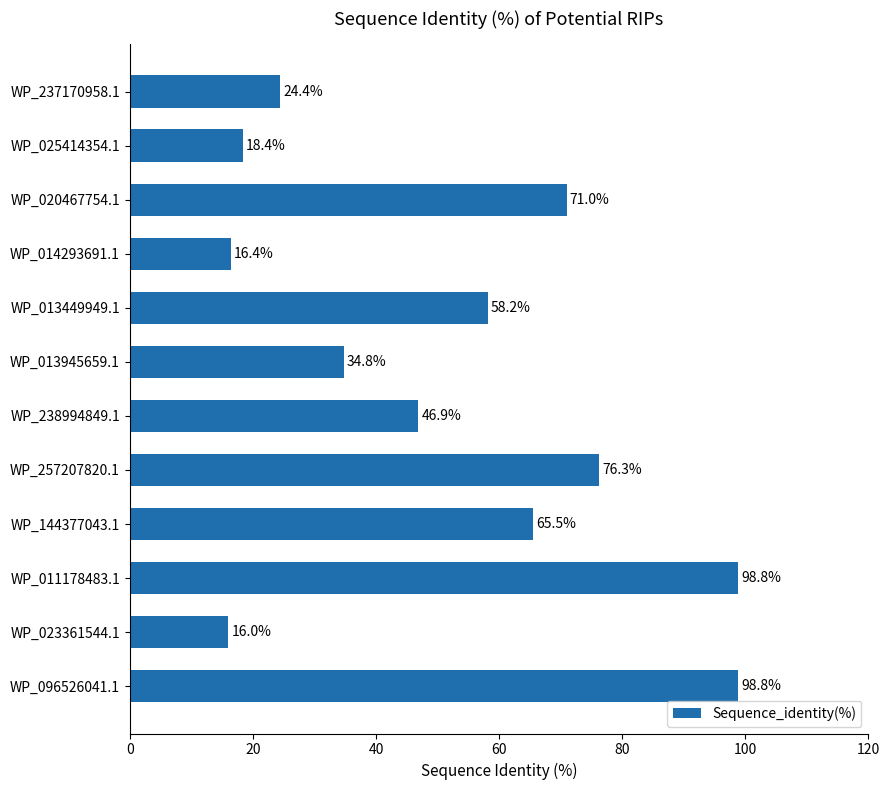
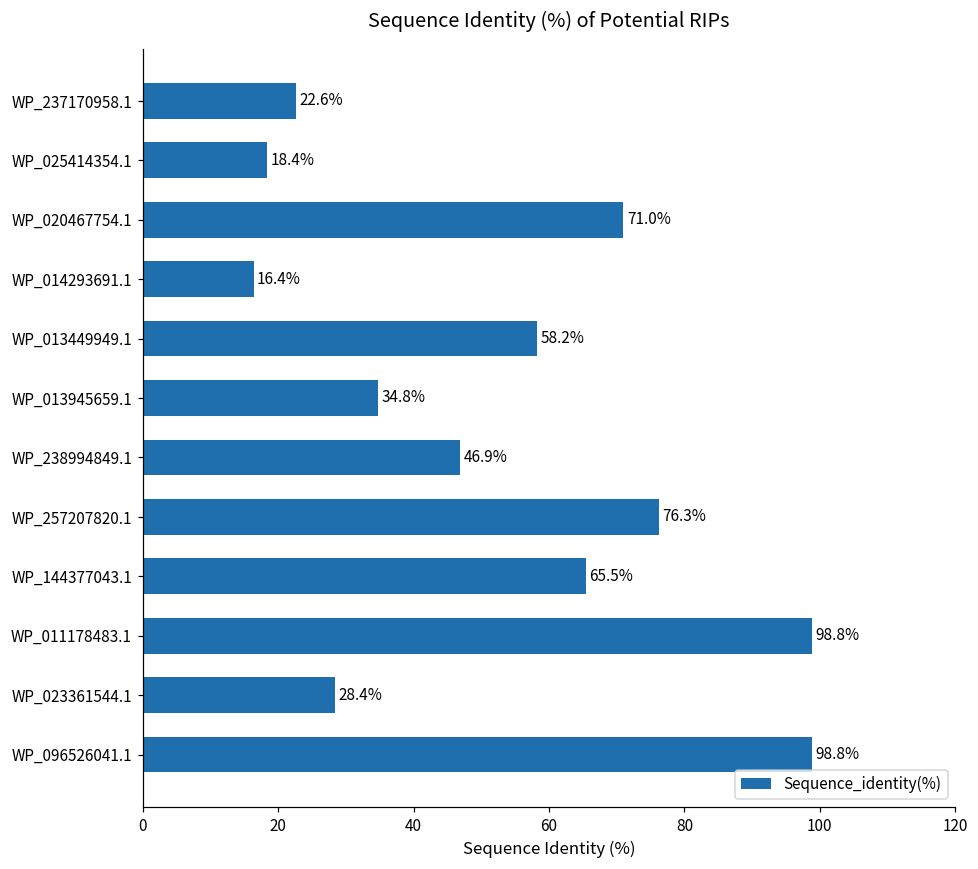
WP_237170958.1: 24.4% -> 22.6%
WP_023361544.1: 16.0% -> 28.4%
